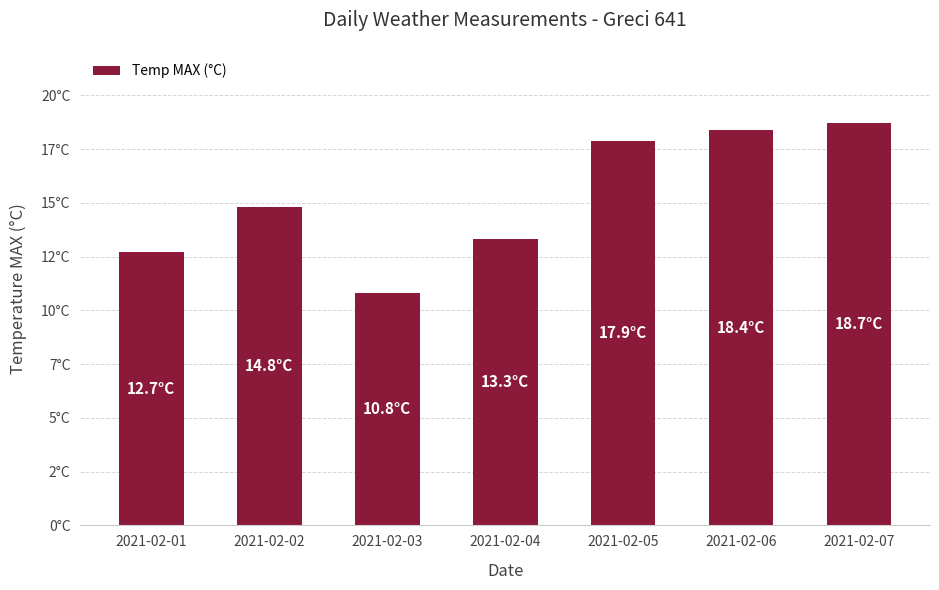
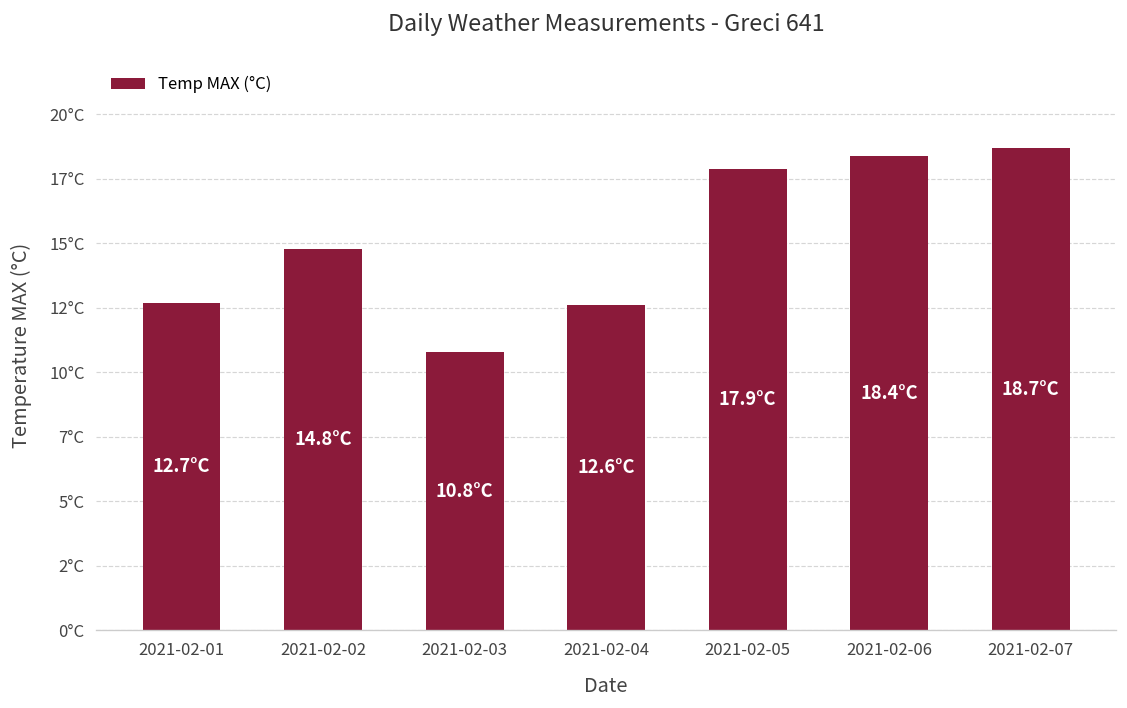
2021-02-04: 13.3°C -> 12.6°C
